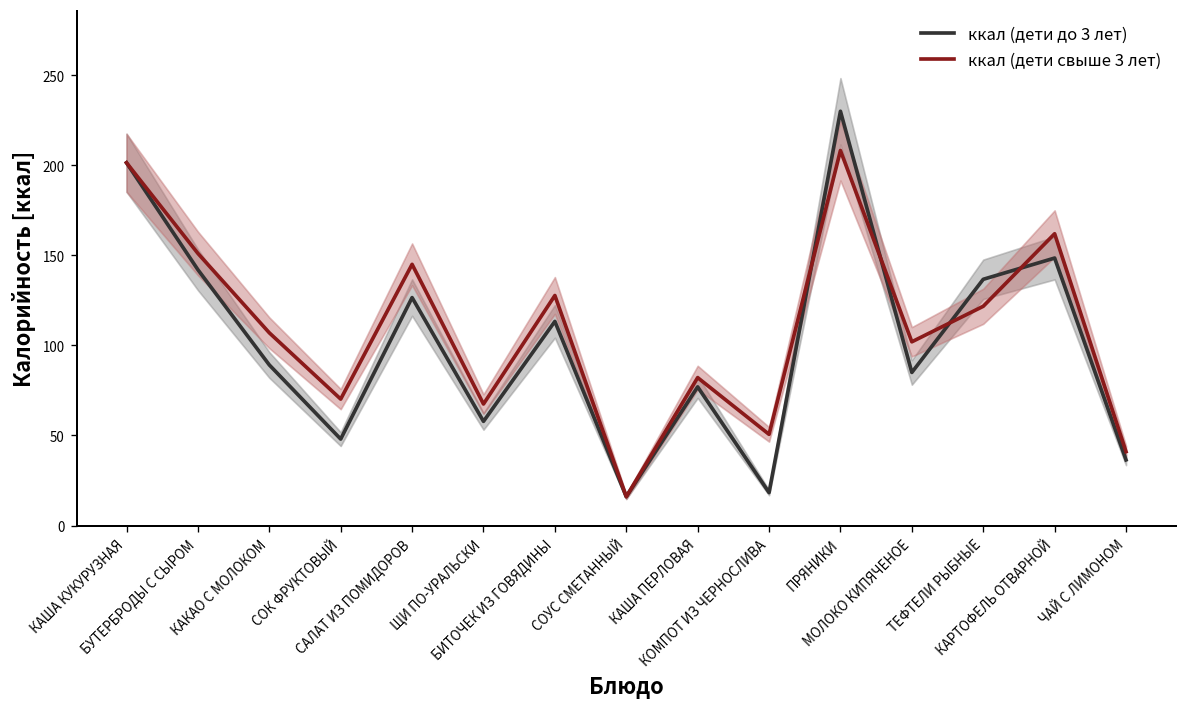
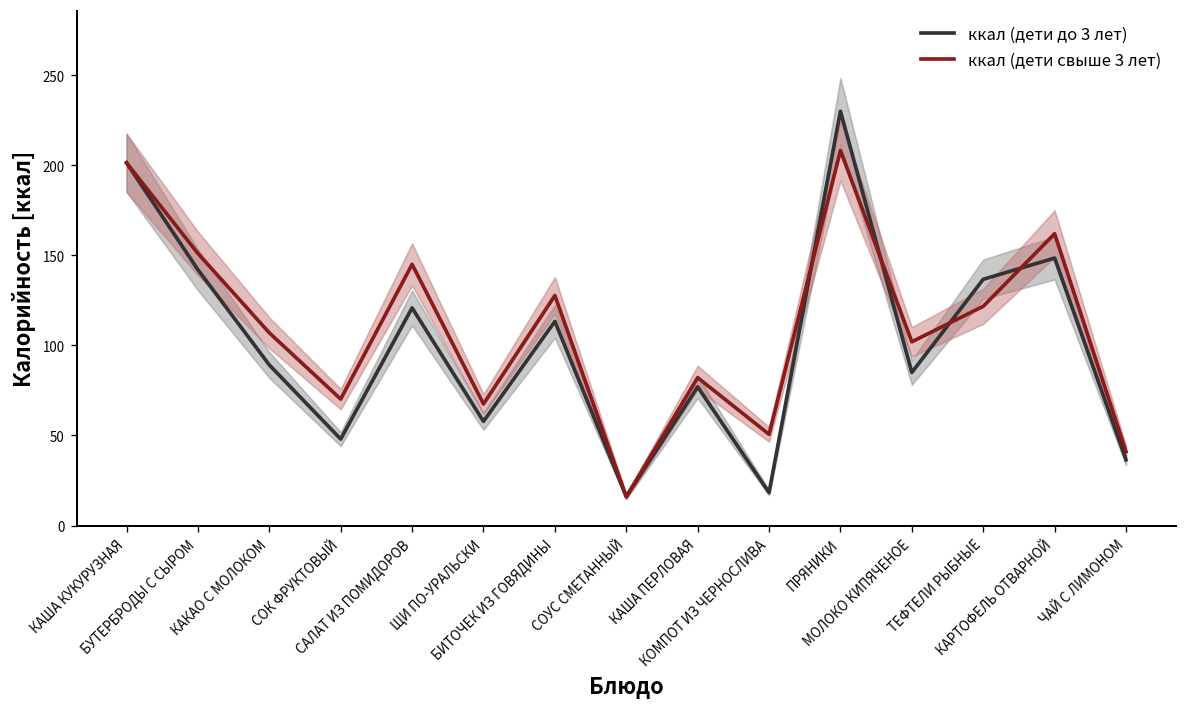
ккал (дети до 3 лет), САЛАТ ИЗ ПОМИДОРОВ: 127 -> 121
